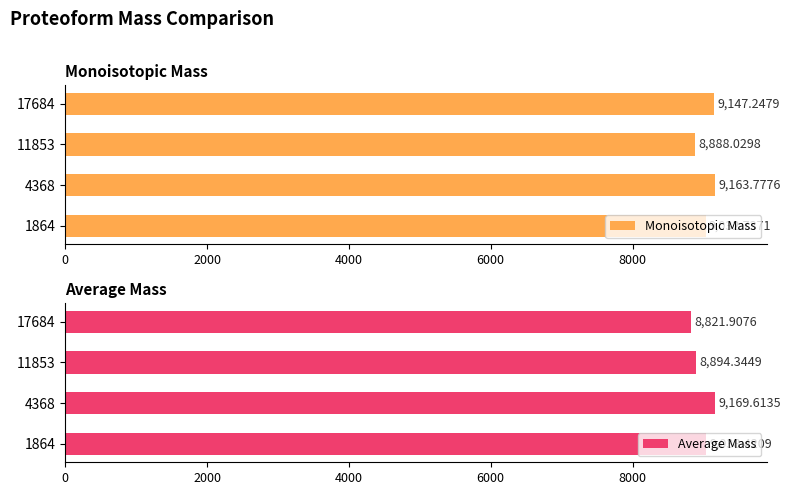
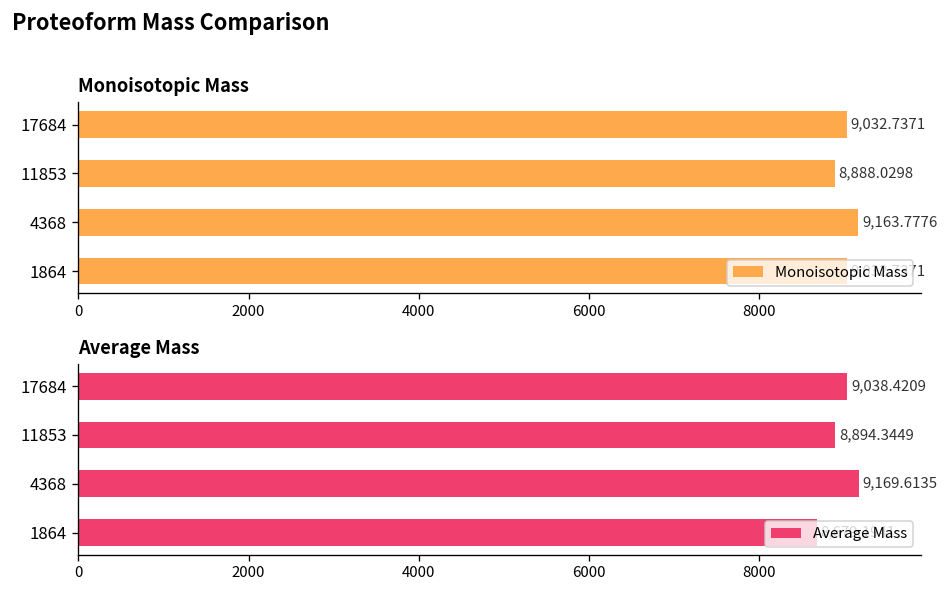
Monoisotopic Mass, 17684: 9,147.2479 -> 9,032.7371
Average Mass, 17684: 8,821.9076 -> 9,038.4209
Average Mass, 1864: 9,038.4209 -> 8,679.1941
